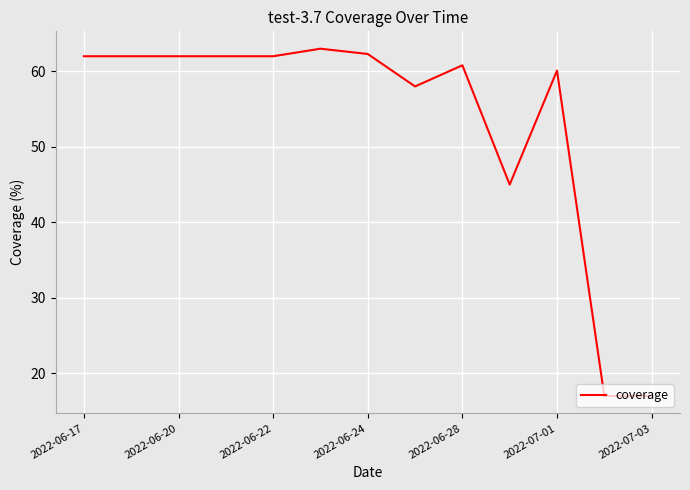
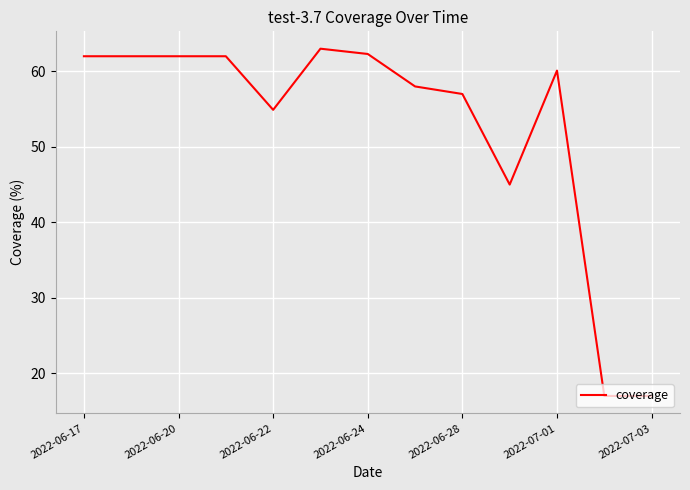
2022-06-22: 62 -> 55
2022-06-28: 61 -> 57
